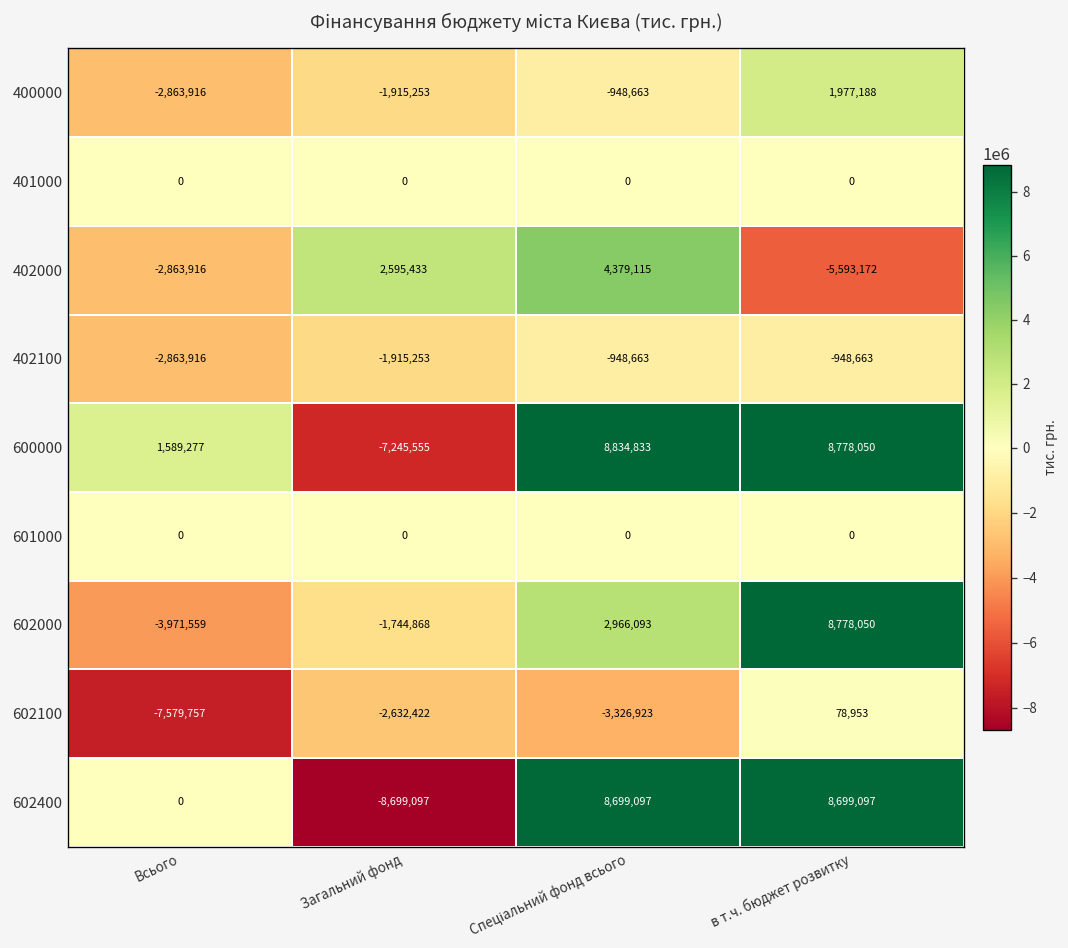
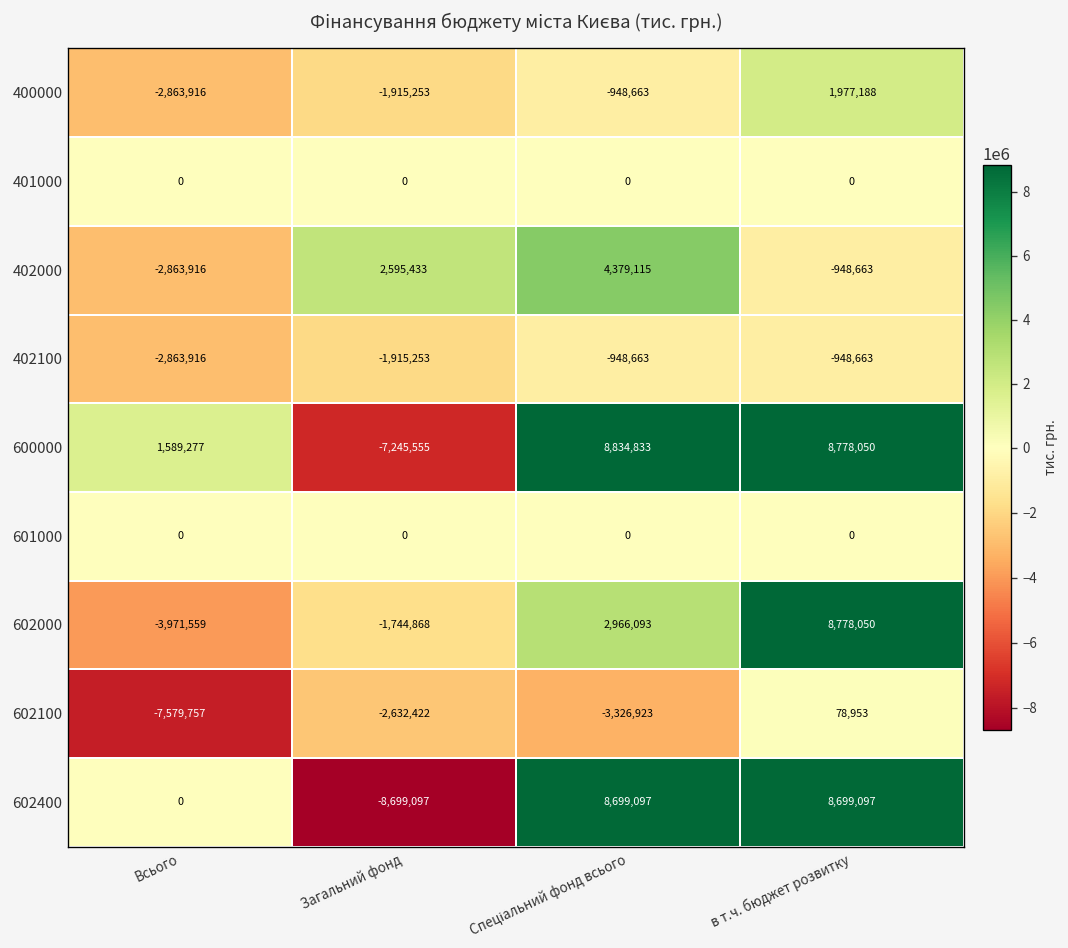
402000, в т.ч. бюджет розвитку: -5,593,172 -> -948,663
